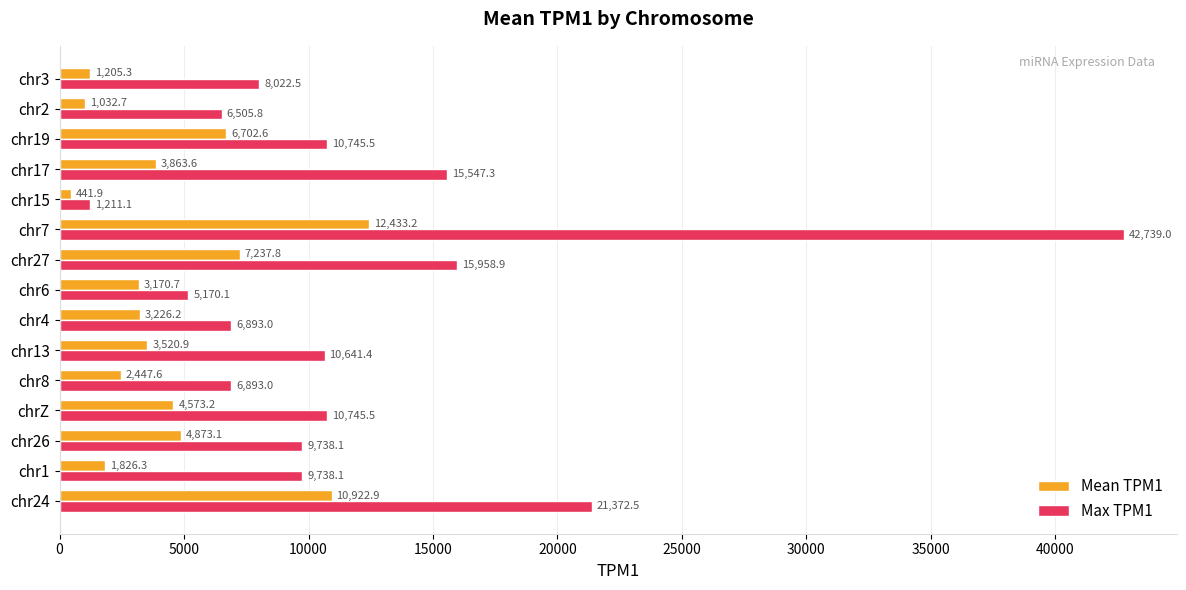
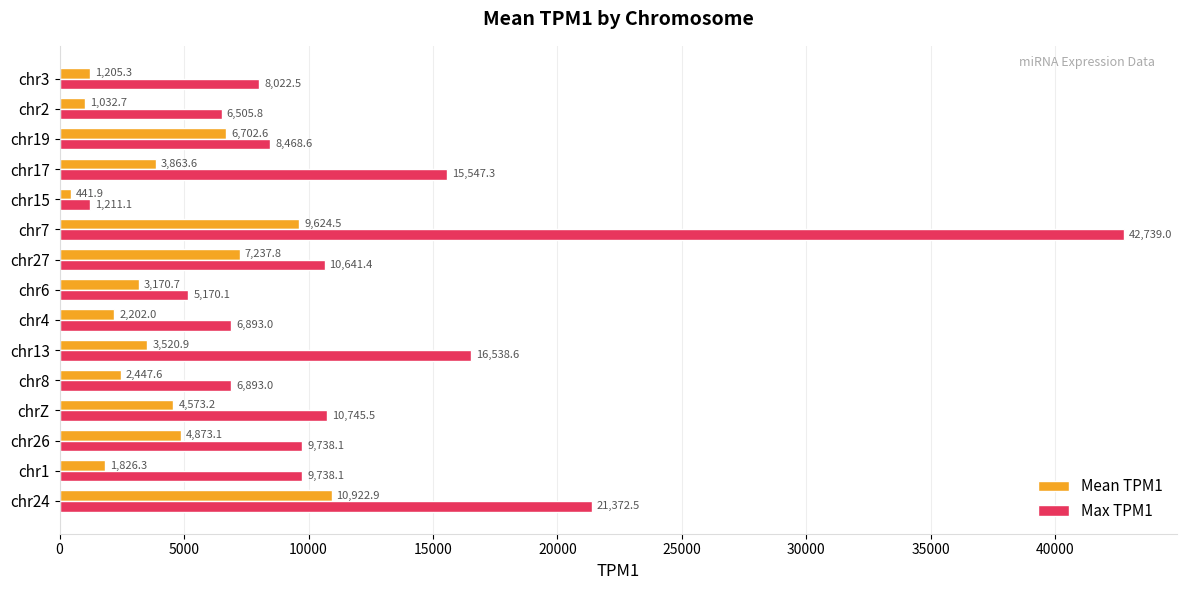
Max TPM1, chr19: 10,745.5 -> 8,468.6
Mean TPM1, chr7: 12,433.2 -> 9,624.5
Max TPM1, chr27: 15,958.9 -> 10,641.4
Mean TPM1, chr4: 3,226.2 -> 2,202.0
Max TPM1, chr13: 10,641.4 -> 16,538.6
